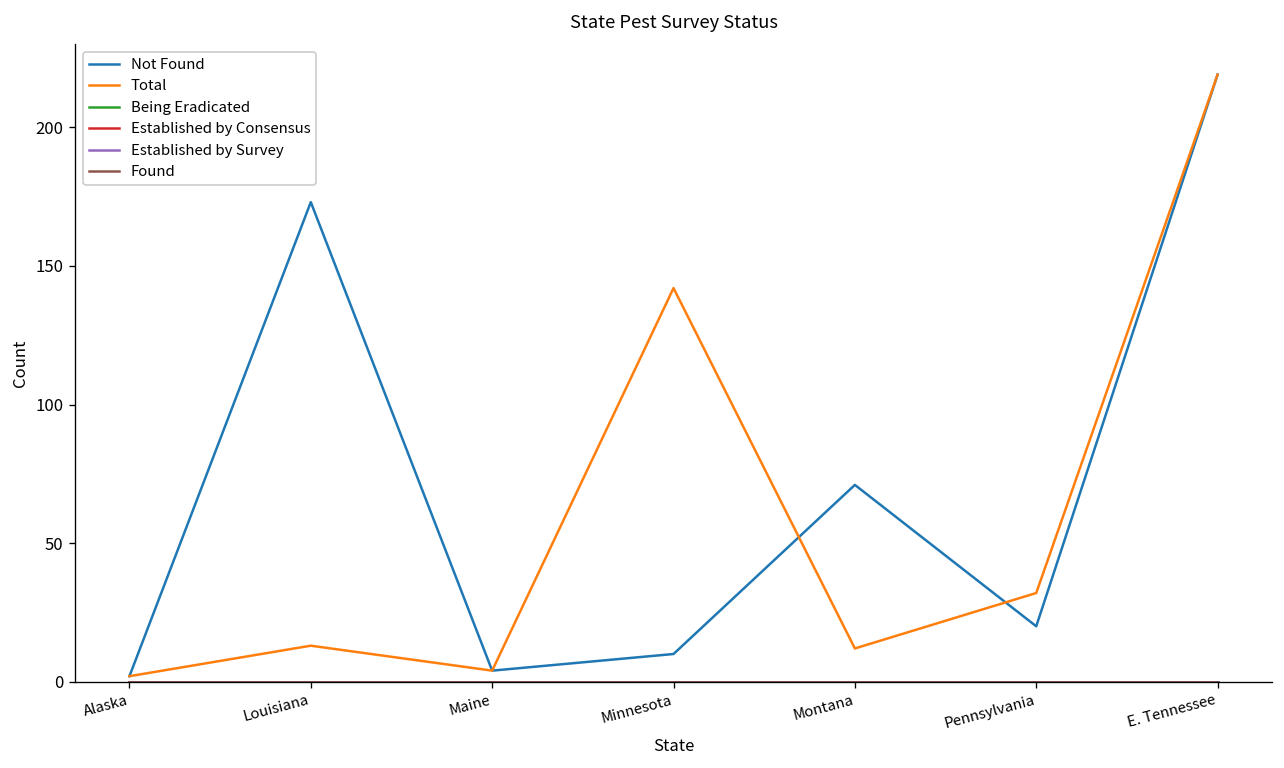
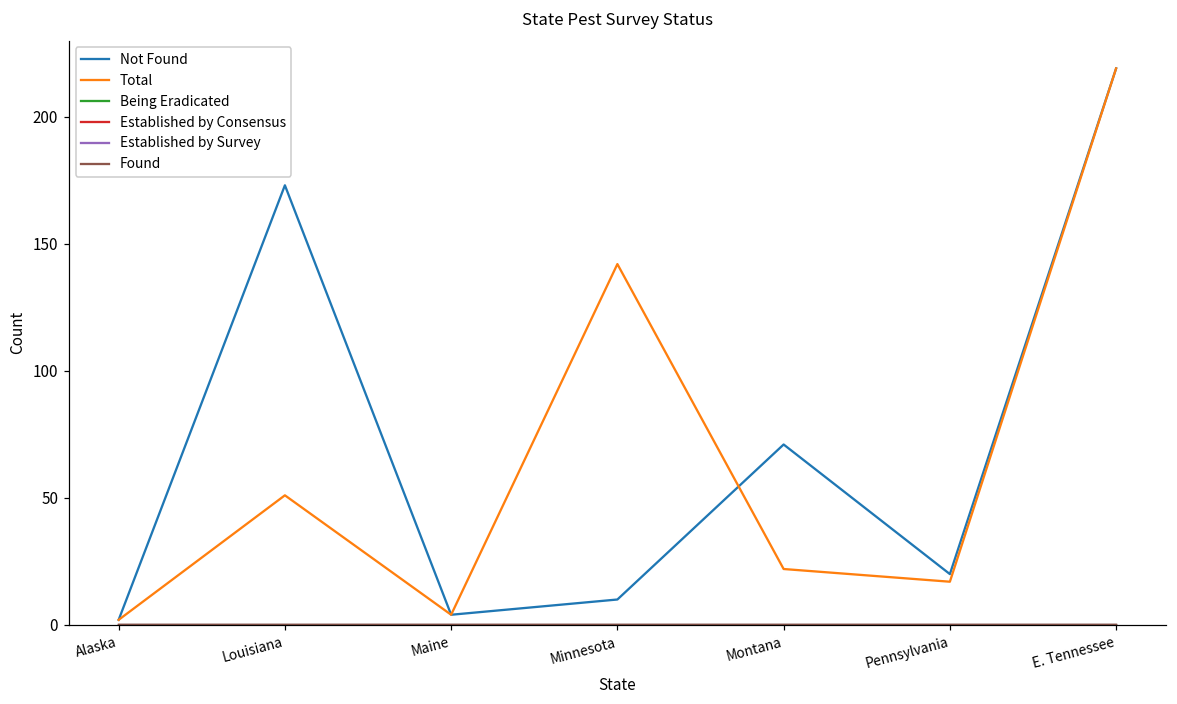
Total, Louisiana: 13 -> 51
Total, Montana: 12 -> 22
Total, Pennsylvania: 32 -> 17
